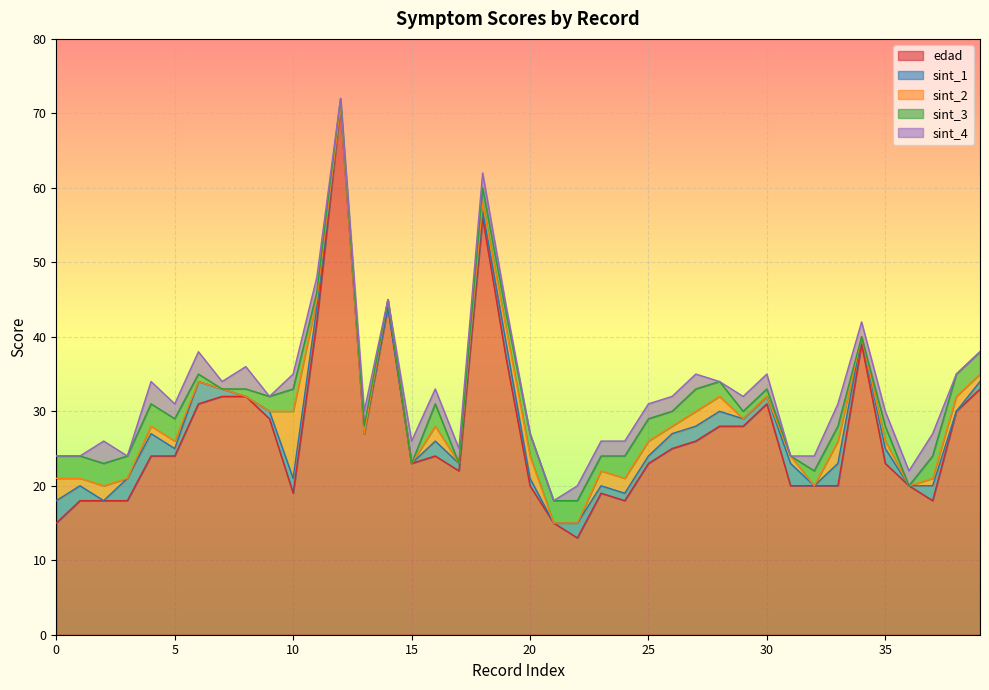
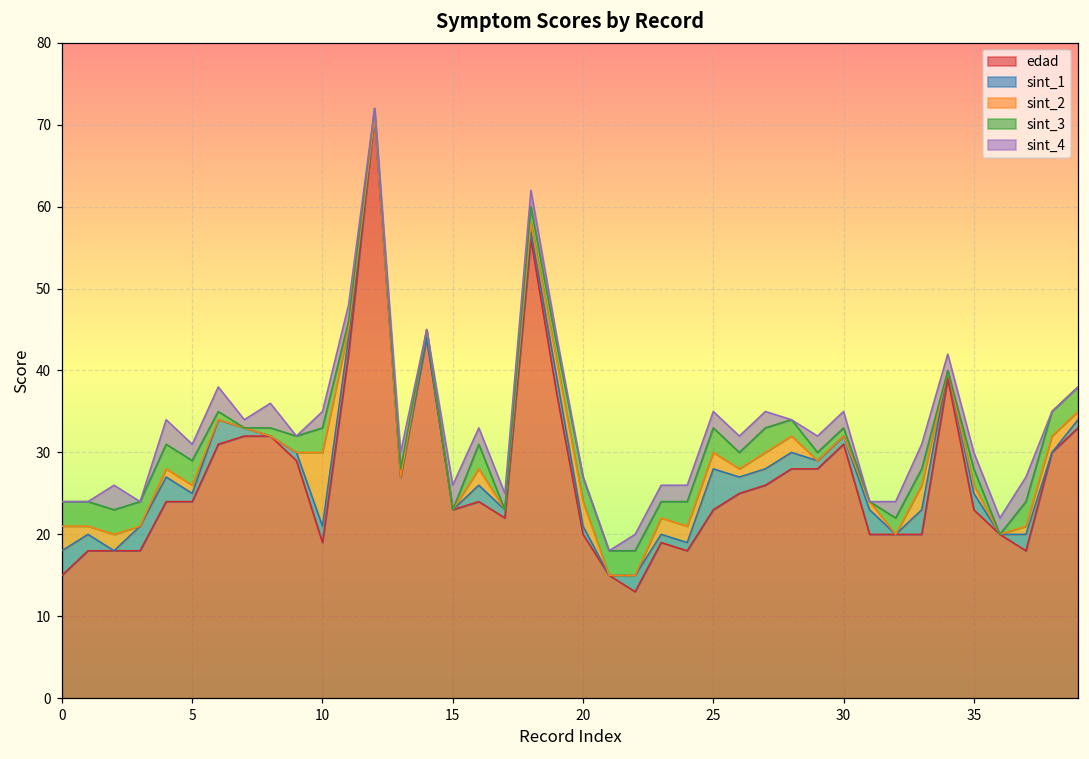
sint_1, 25: 1 -> 5
